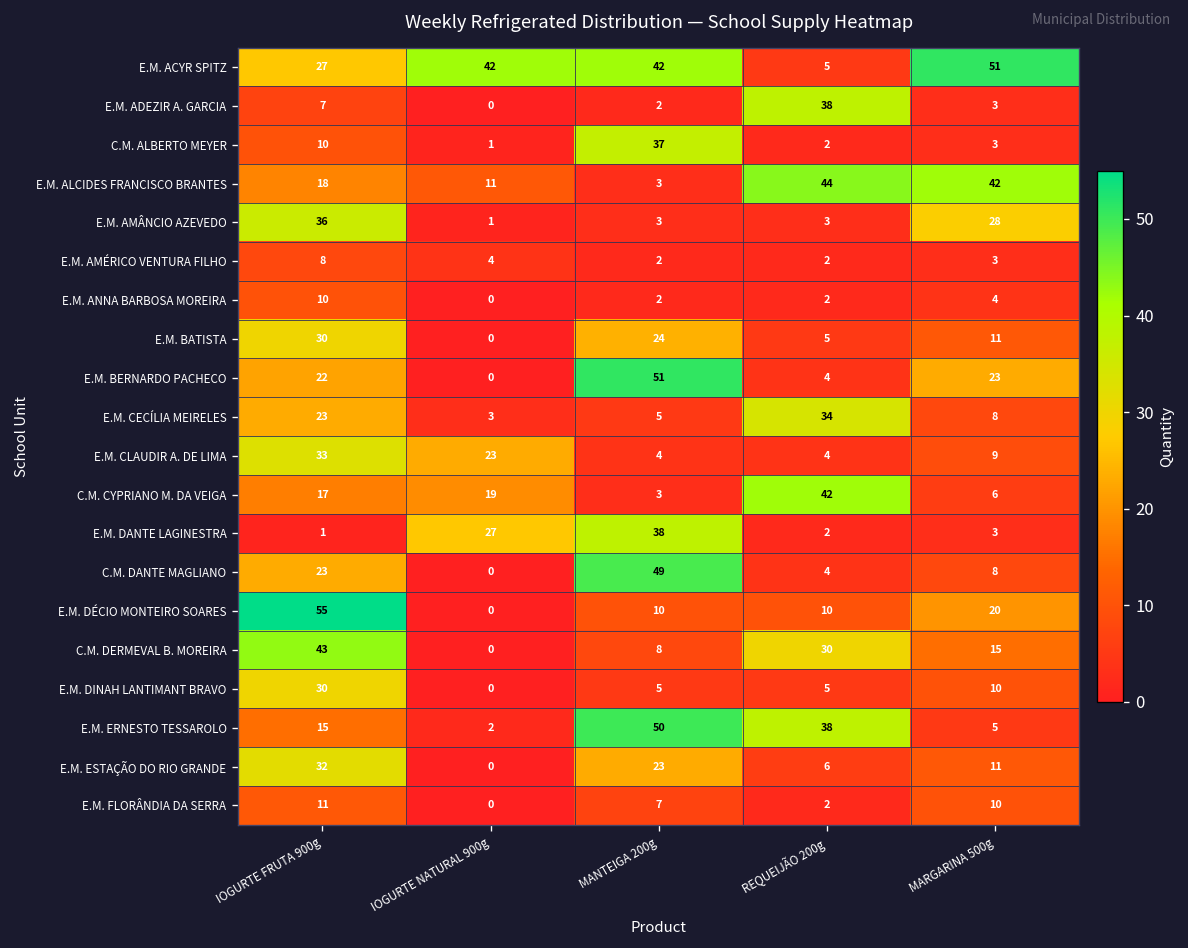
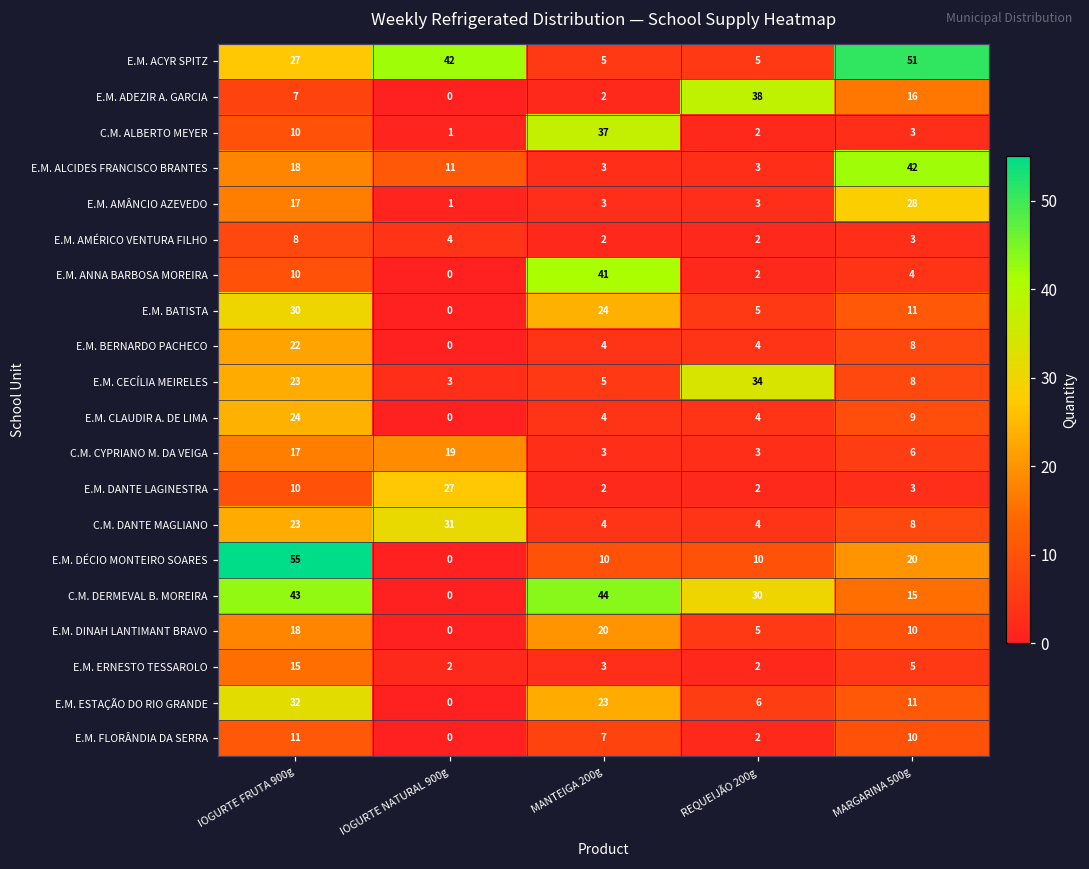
E.M. ACYR SPITZ, MANTEIGA 200g: 42 -> 5
E.M. ADEZIR A. GARCIA, MARGARINA 500g: 3 -> 16
E.M. ALCIDES FRANCISCO BRANTES, REQUEIJÃO 200g: 44 -> 3
E.M. AMÂNCIO AZEVEDO, IOGURTE FRUTA 900g: 36 -> 17
E.M. ANNA BARBOSA MOREIRA, MANTEIGA 200g: 2 -> 41
E.M. BERNARDO PACHECO, MANTEIGA 200g: 51 -> 4
E.M. BERNARDO PACHECO, MARGARINA 500g: 23 -> 8
E.M. CLAUDIR A. DE LIMA, IOGURTE FRUTA 900g: 33 -> 24
E.M. CLAUDIR A. DE LIMA, IOGURTE NATURAL 900g: 23 -> 0
C.M. CYPRIANO M. DA VEIGA, REQUEIJÃO 200g: 42 -> 3
E.M. DANTE LAGINESTRA, IOGURTE FRUTA 900g: 1 -> 10
E.M. DANTE LAGINESTRA, MANTEIGA 200g: 38 -> 2
C.M. DANTE MAGLIANO, IOGURTE NATURAL 900g: 0 -> 31
C.M. DANTE MAGLIANO, MANTEIGA 200g: 49 -> 4
C.M. DERMEVAL B. MOREIRA, MANTEIGA 200g: 8 -> 44
E.M. DINAH LANTIMANT BRAVO, IOGURTE FRUTA 900g: 30 -> 18
E.M. DINAH LANTIMANT BRAVO, MANTEIGA 200g: 5 -> 20
E.M. ERNESTO TESSAROLO, MANTEIGA 200g: 50 -> 3
E.M. ERNESTO TESSAROLO, REQUEIJÃO 200g: 38 -> 2
